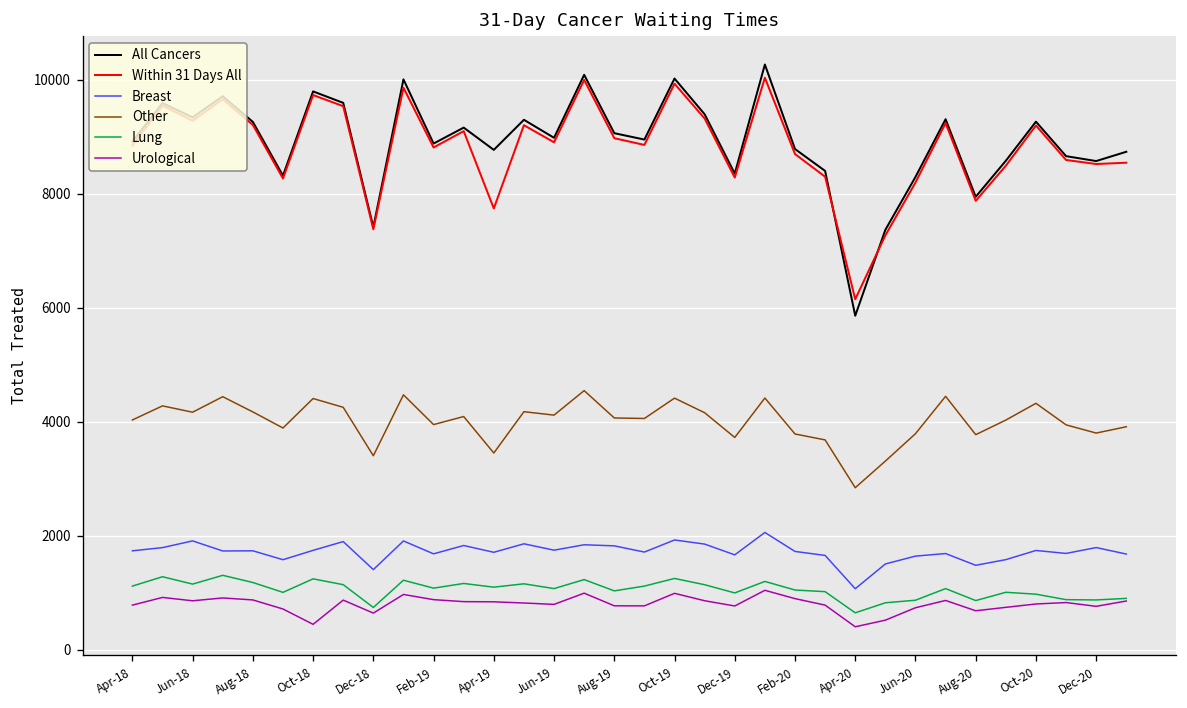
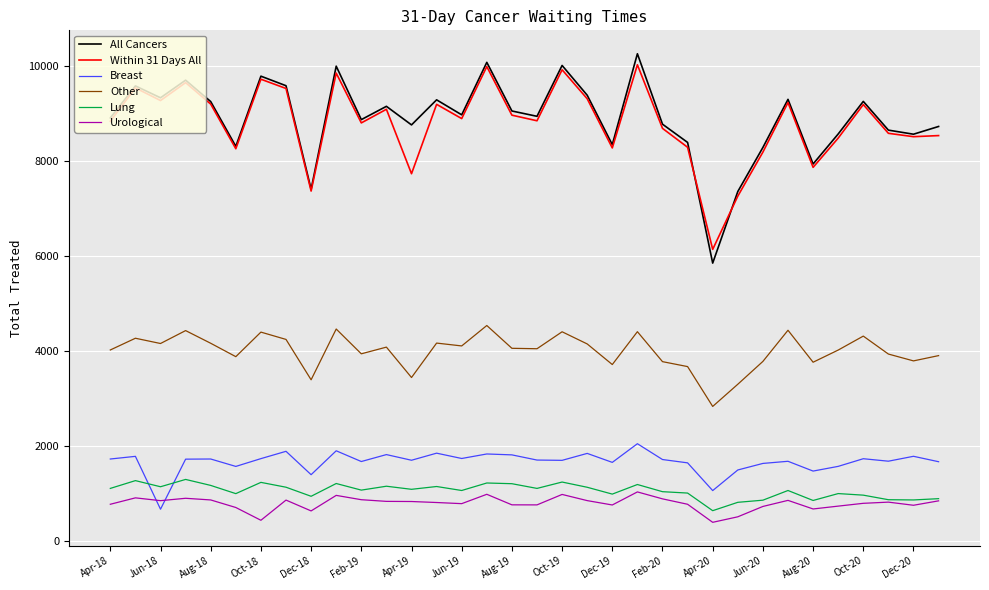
Breast, Jun-18: 1900 -> 700
Lung, Dec-18: 700 -> 900
Lung, Aug-19: 1000 -> 1200
Breast, Oct-19: 1900 -> 1700
